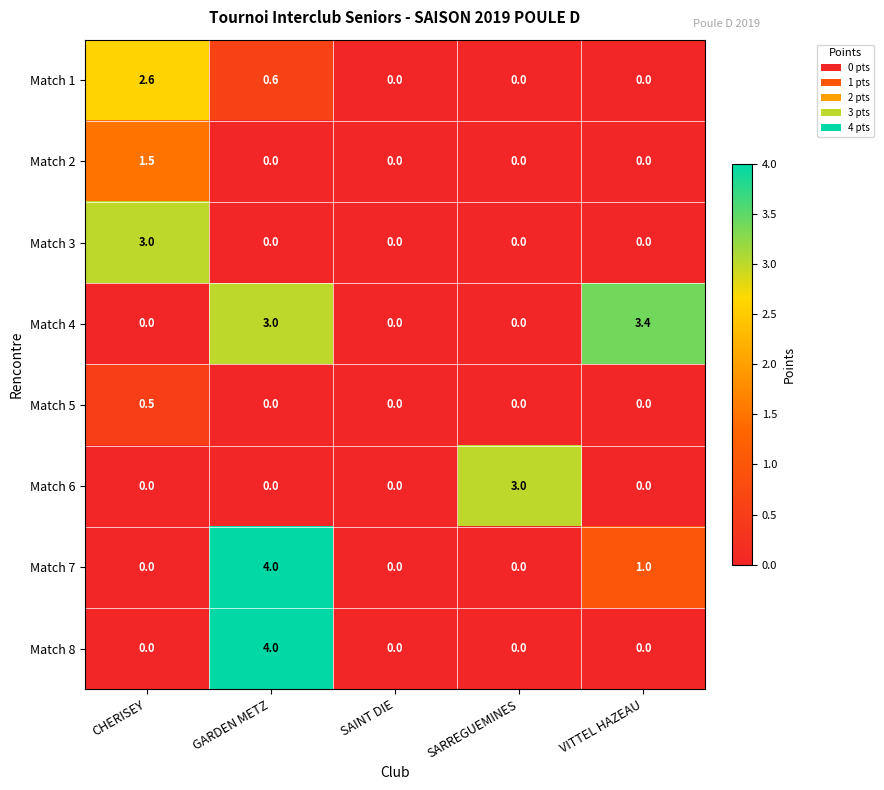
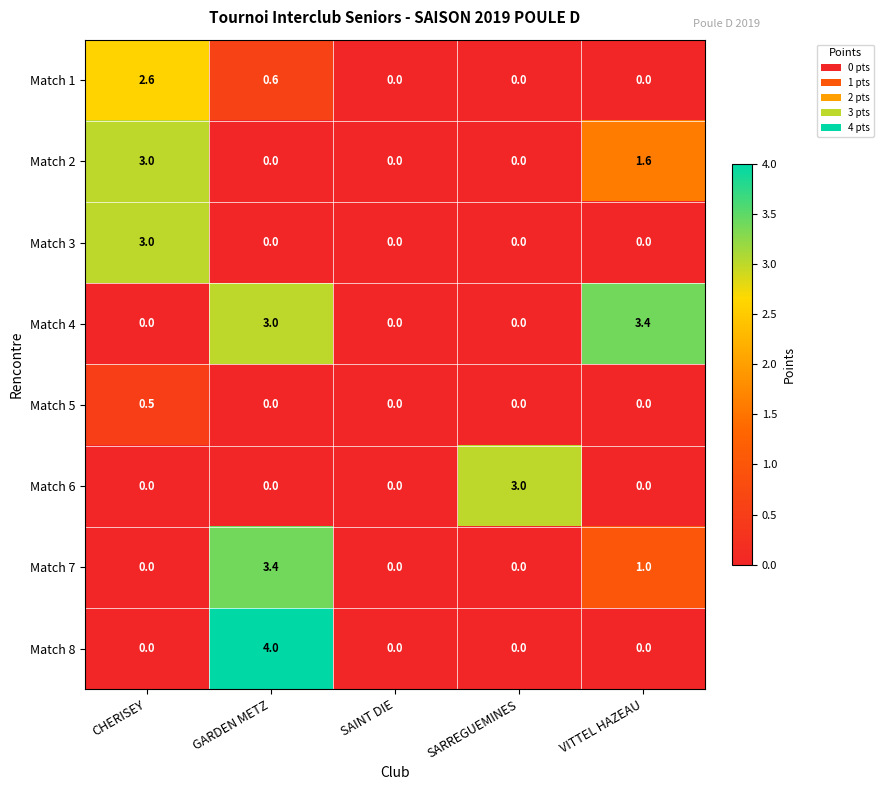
Match 2, CHERISEY: 1.5 -> 3.0
Match 2, VITTEL HAZEAU: 0.0 -> 1.6
Match 7, GARDEN METZ: 4.0 -> 3.4
